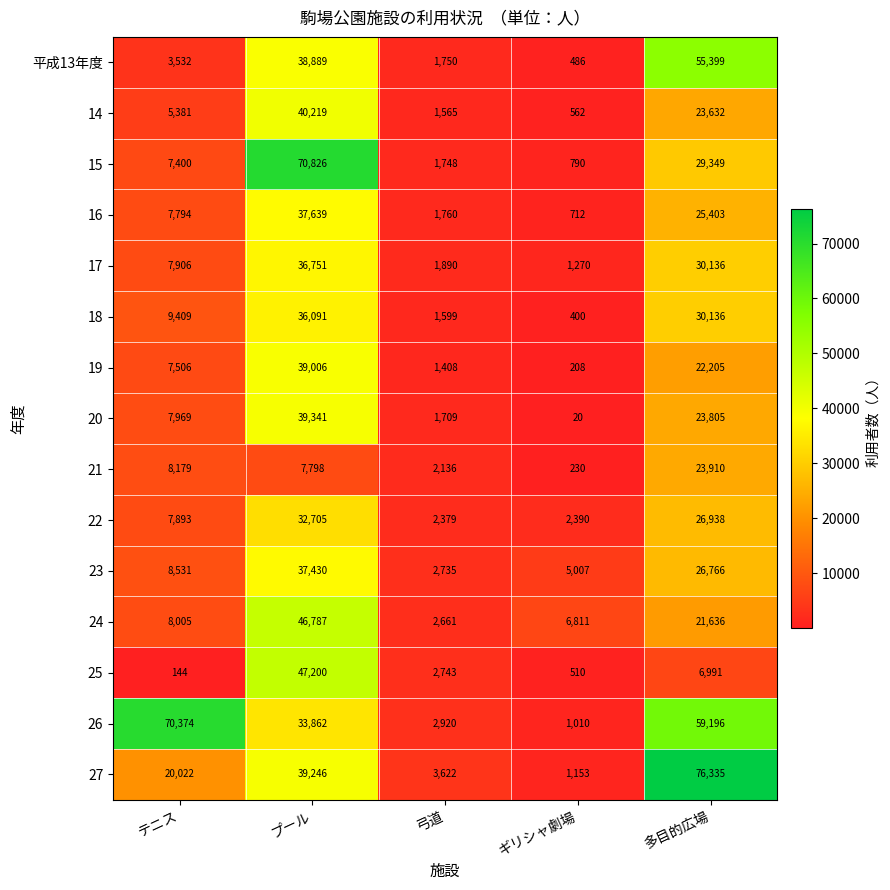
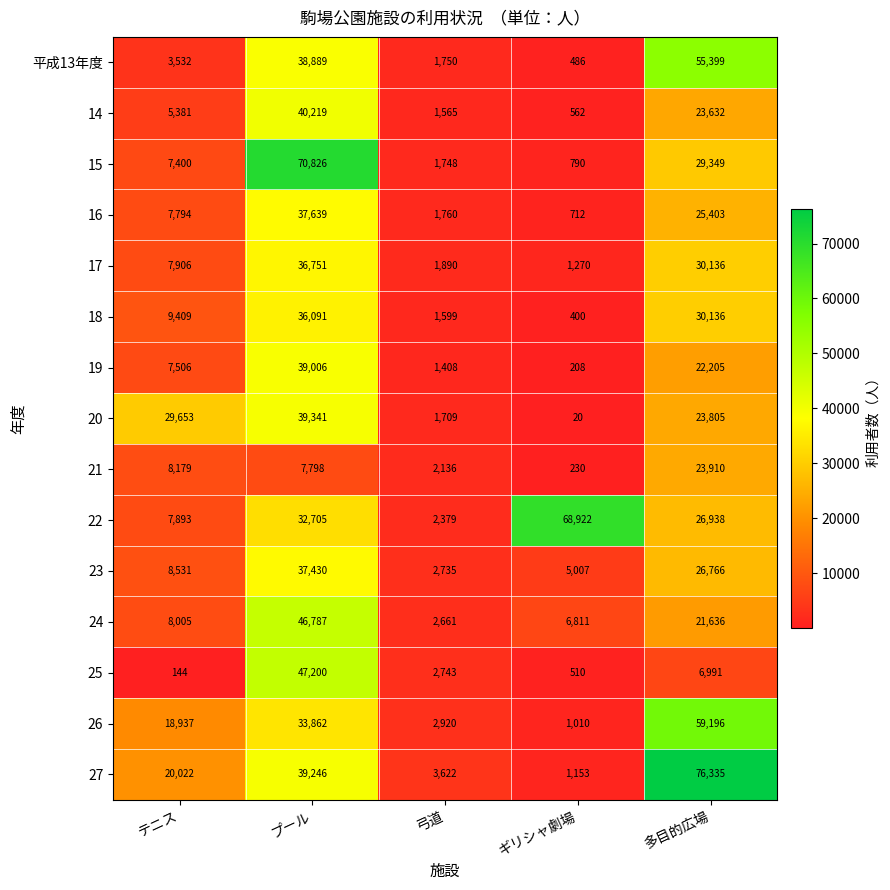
20, テニス: 7,969 -> 29,653
22, ギリシャ劇場: 2,390 -> 68,922
26, テニス: 70,374 -> 18,937
